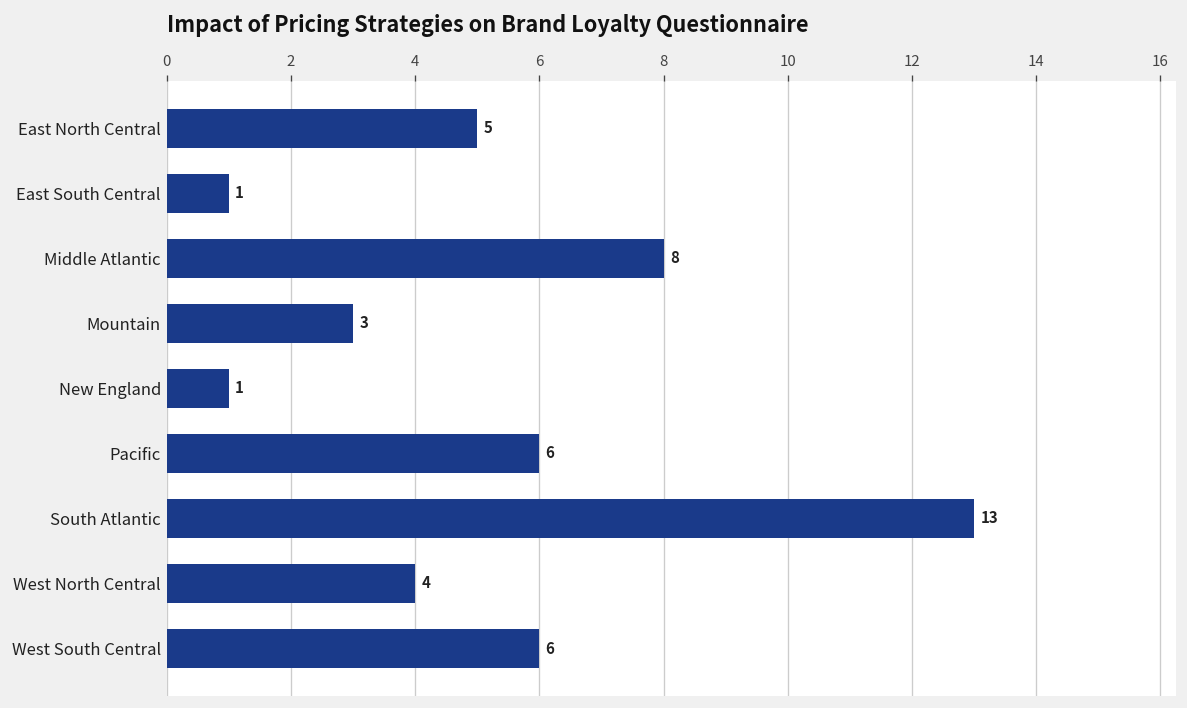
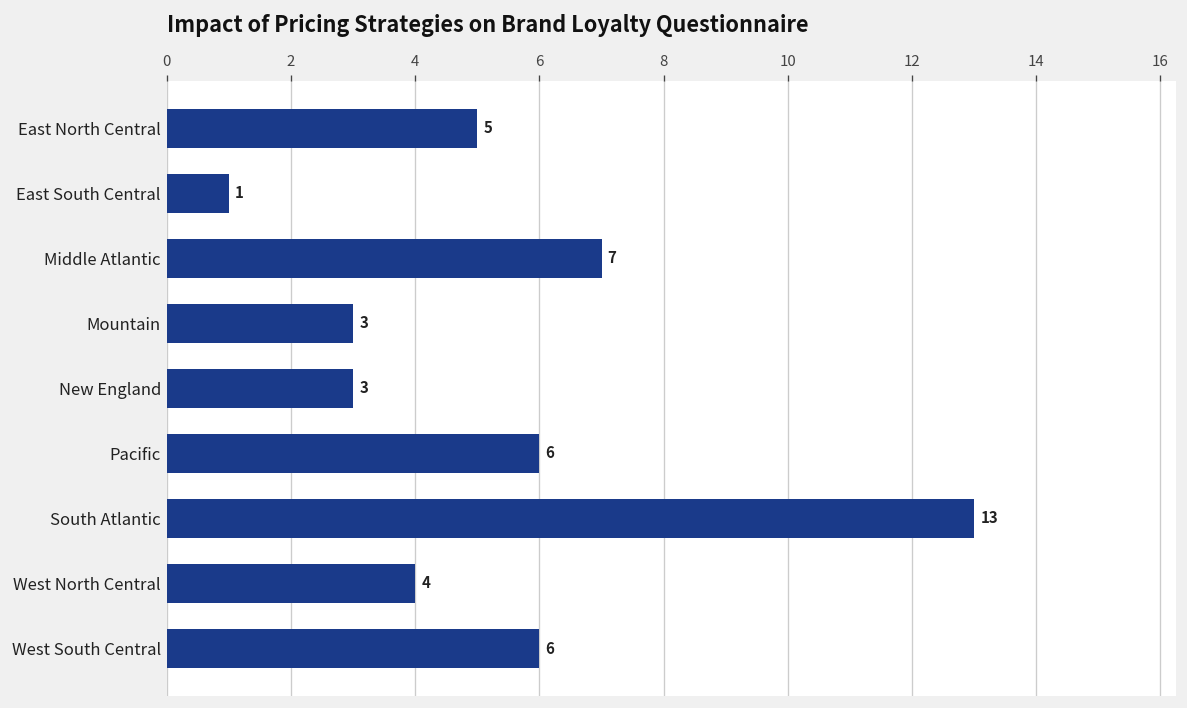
Middle Atlantic: 8 -> 7
New England: 1 -> 3
